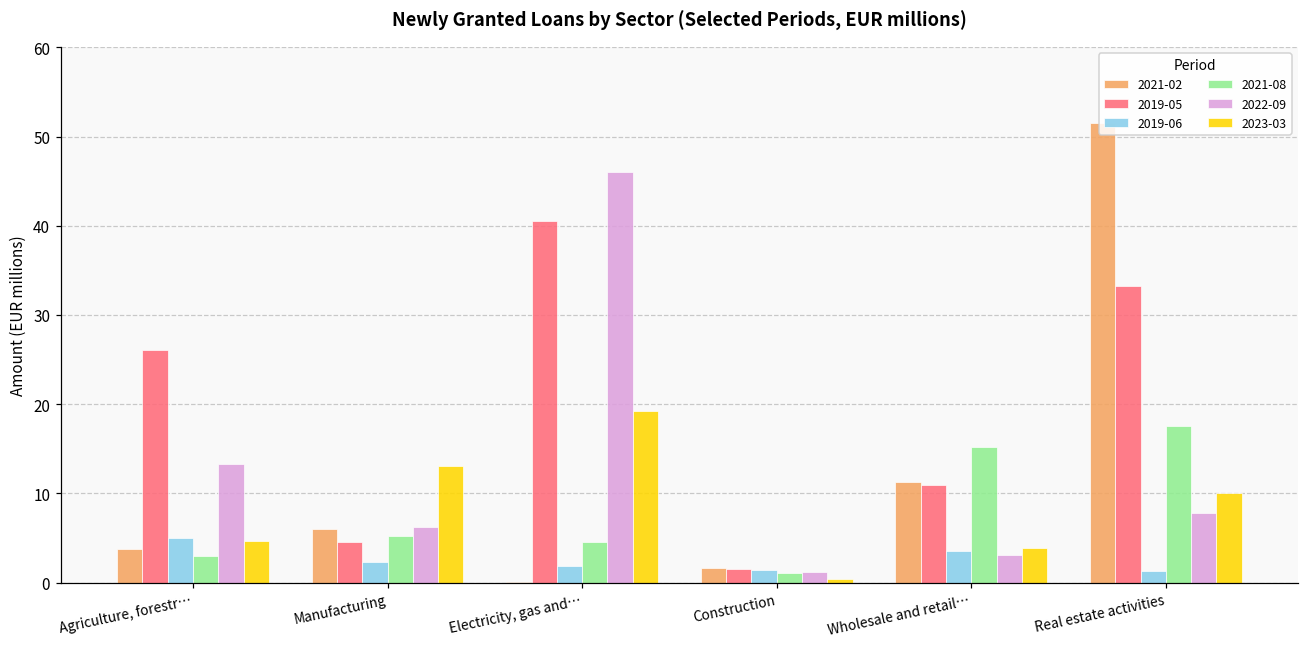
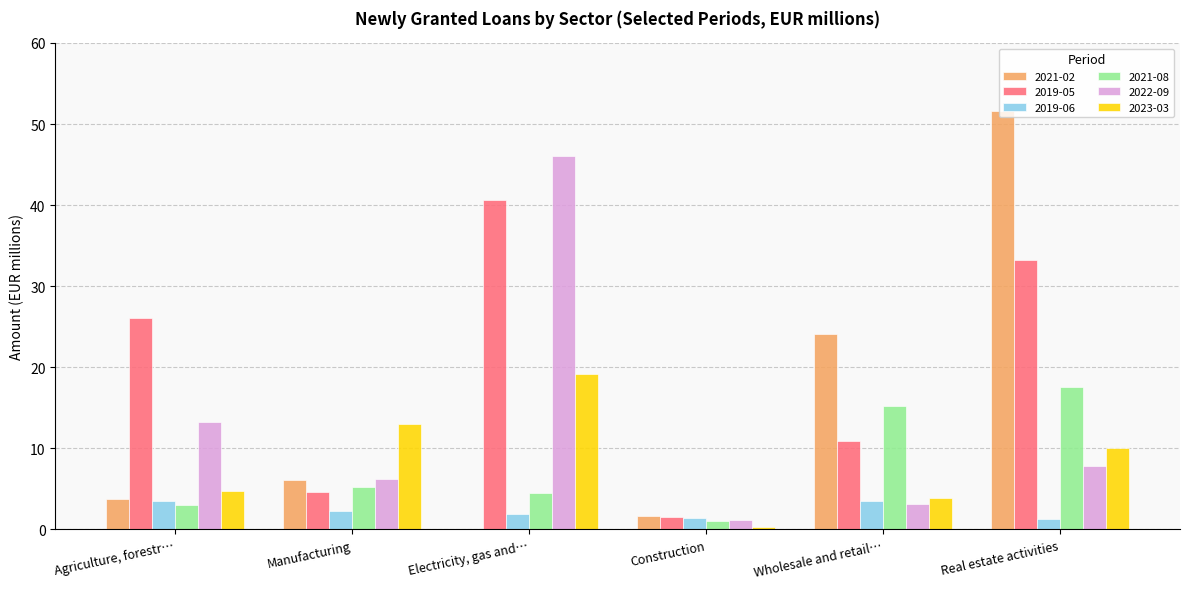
2019-06, Agriculture, forestr…: 5 -> 4
2021-02, Wholesale and retail…: 11 -> 24
